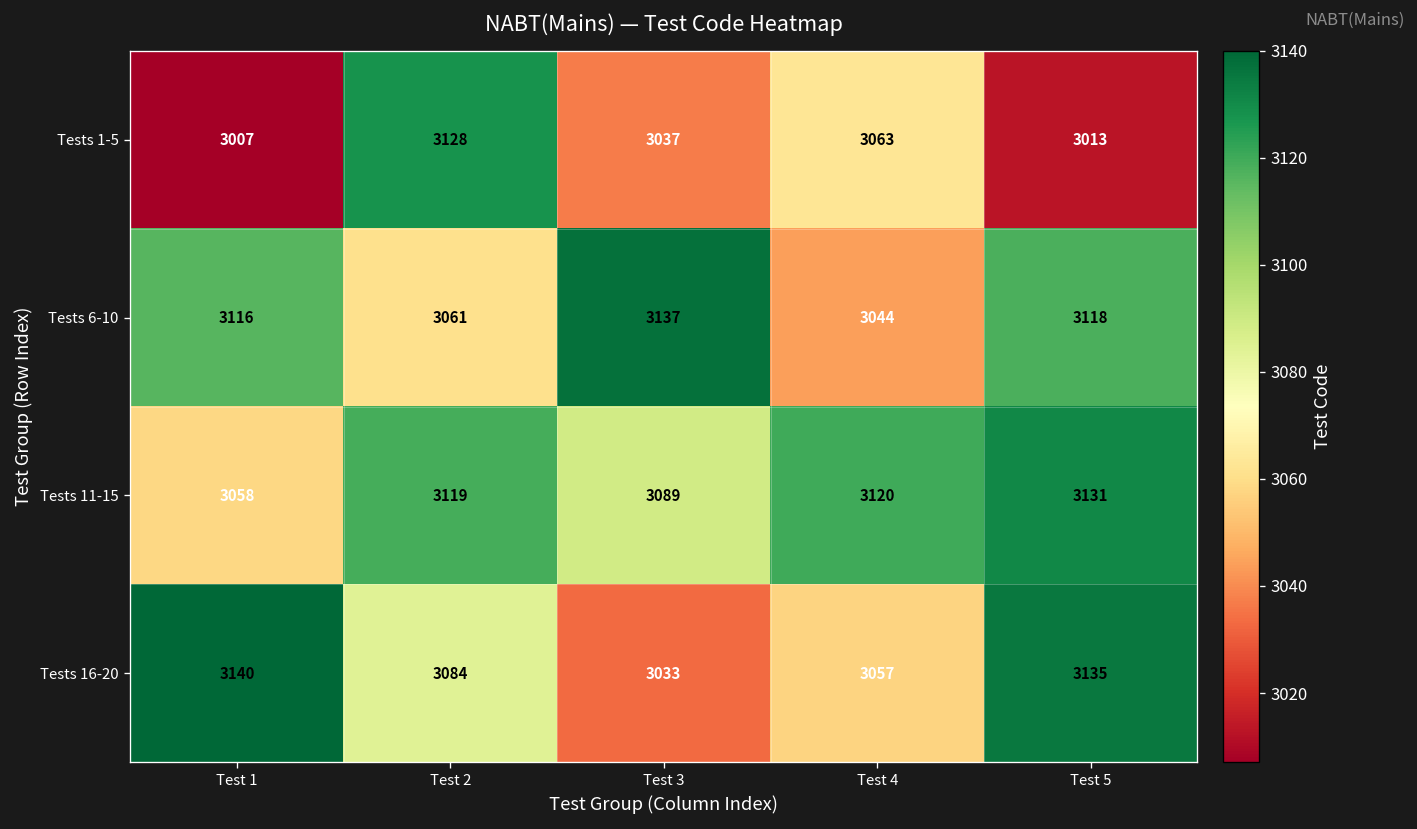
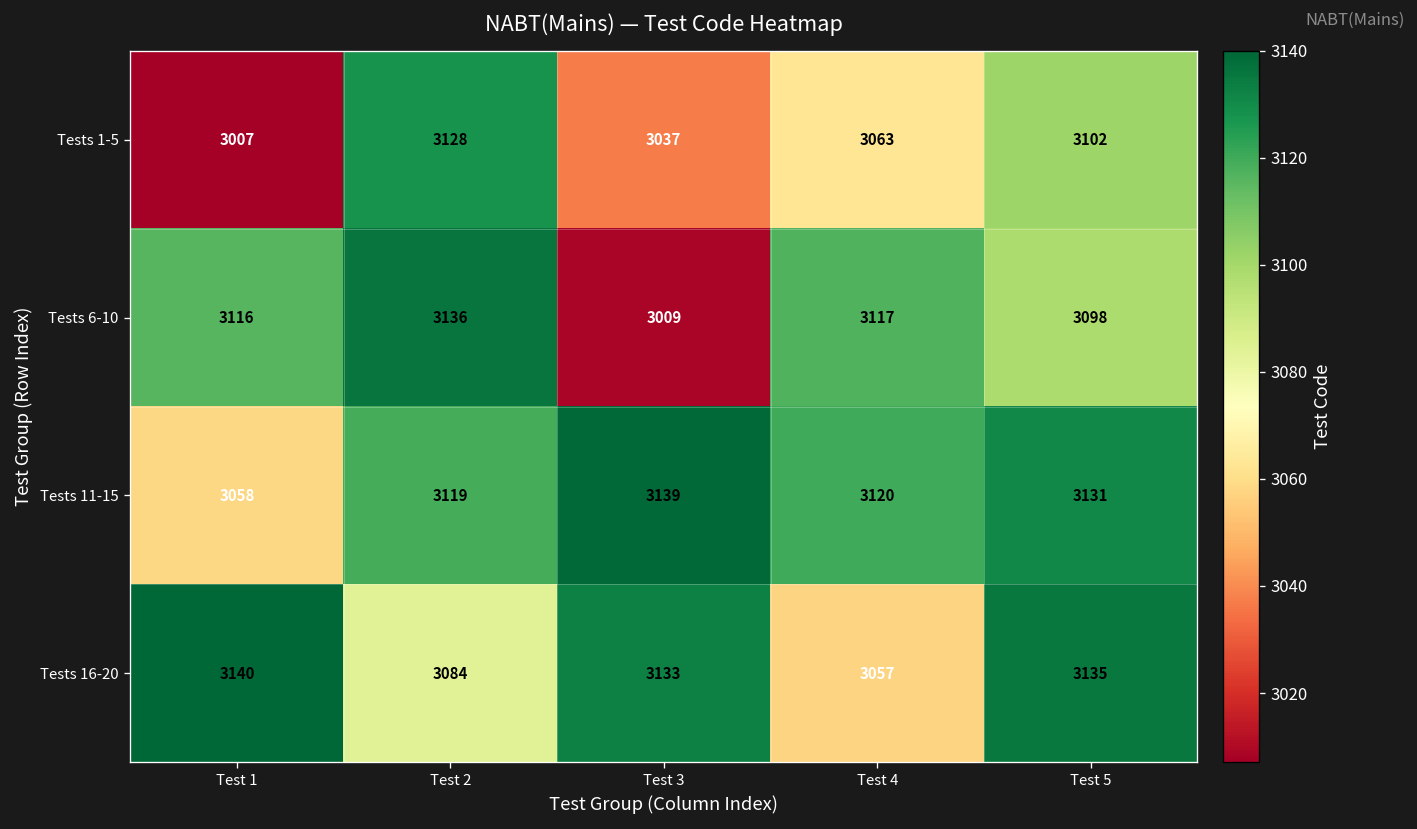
Tests 1-5, Test 5: 3013 -> 3102
Tests 6-10, Test 2: 3061 -> 3136
Tests 6-10, Test 3: 3137 -> 3009
Tests 6-10, Test 4: 3044 -> 3117
Tests 6-10, Test 5: 3118 -> 3098
Tests 11-15, Test 3: 3089 -> 3139
Tests 16-20, Test 3: 3033 -> 3133
